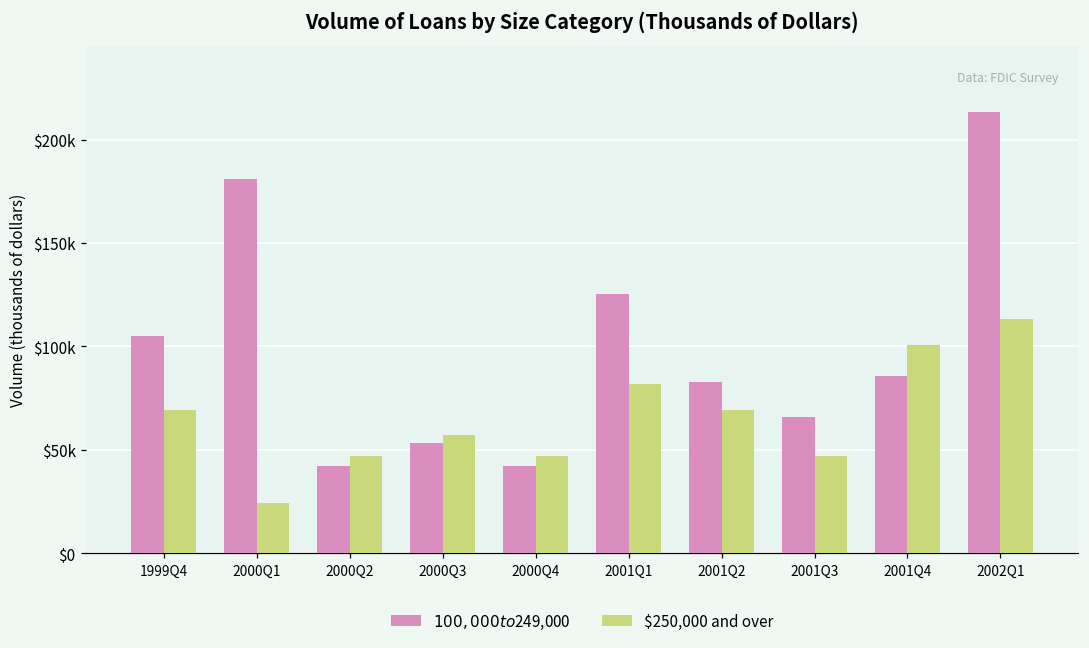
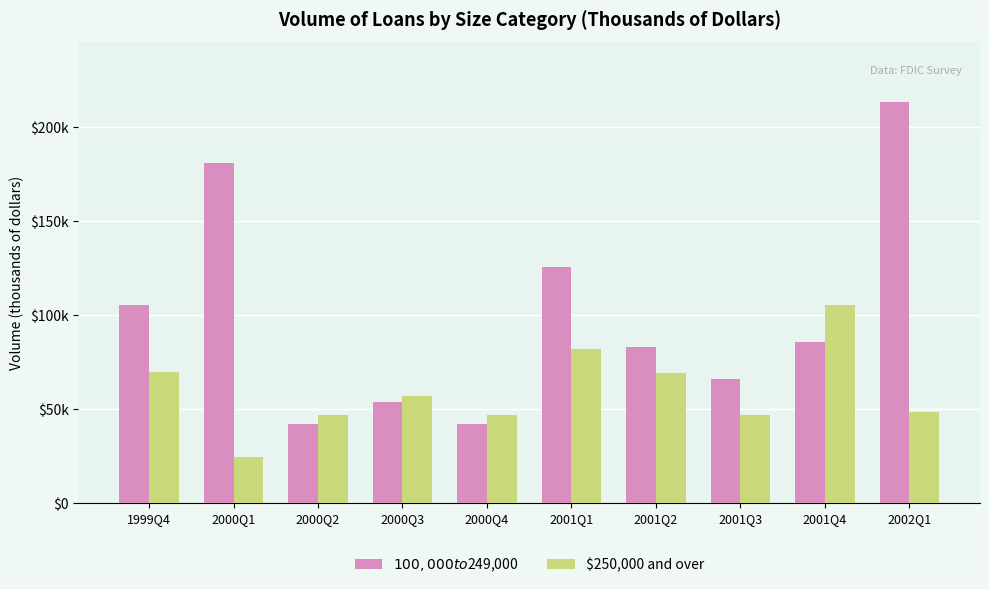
$250,000 and over, 2001Q4: $101000 -> $105000
$250,000 and over, 2002Q1: $113000 -> $48000
